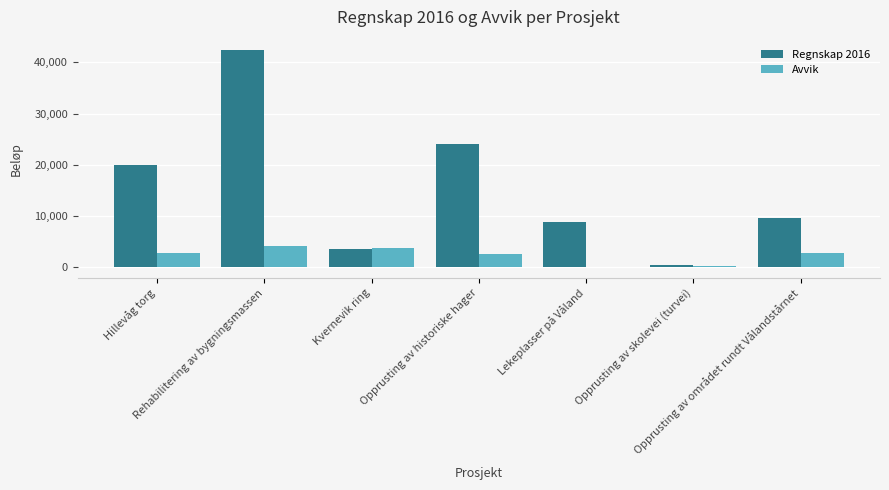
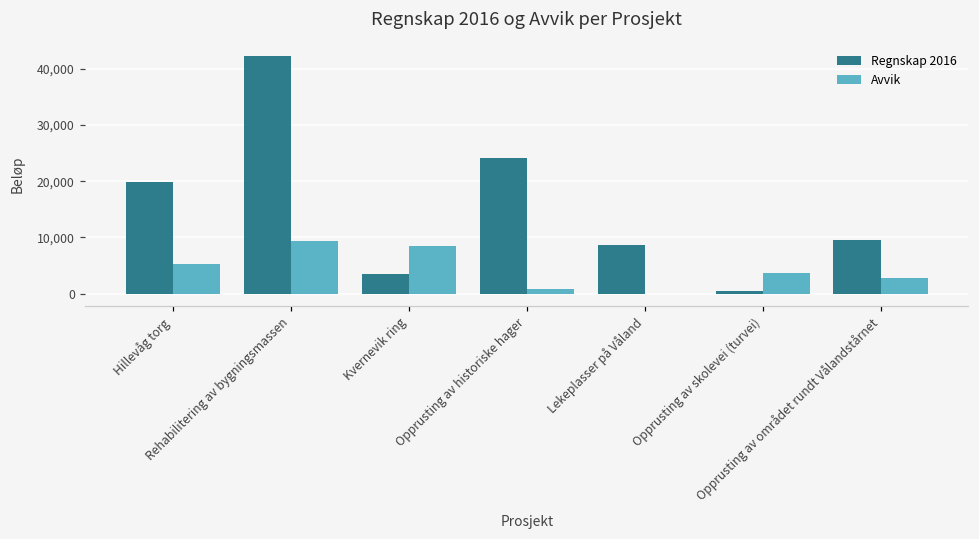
Avvik, Hillevåg torg: 3,000 -> 5,000
Avvik, Rehabilitering av bygningsmassen: 4,000 -> 9,000
Avvik, Kvernevik ring: 4,000 -> 8,000
Avvik, Opprusting av historiske hager: 3,000 -> 1,000
Avvik, Opprusting av skolevei (turvei): 0 -> 4,000
